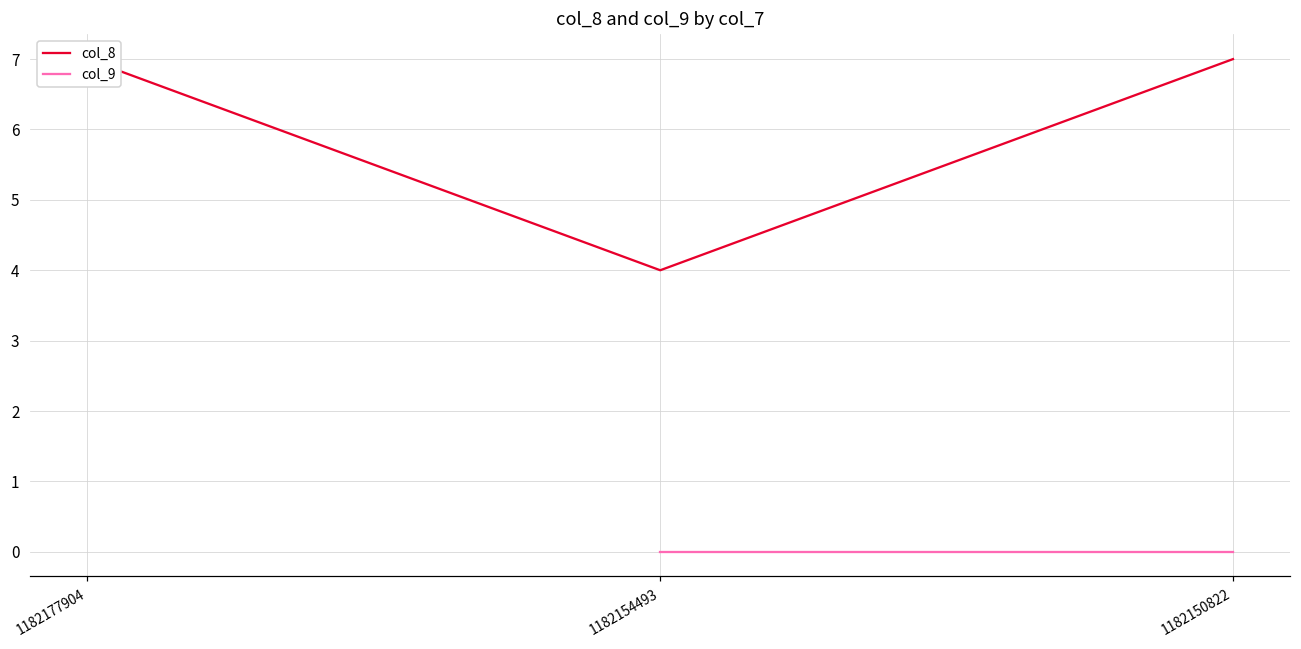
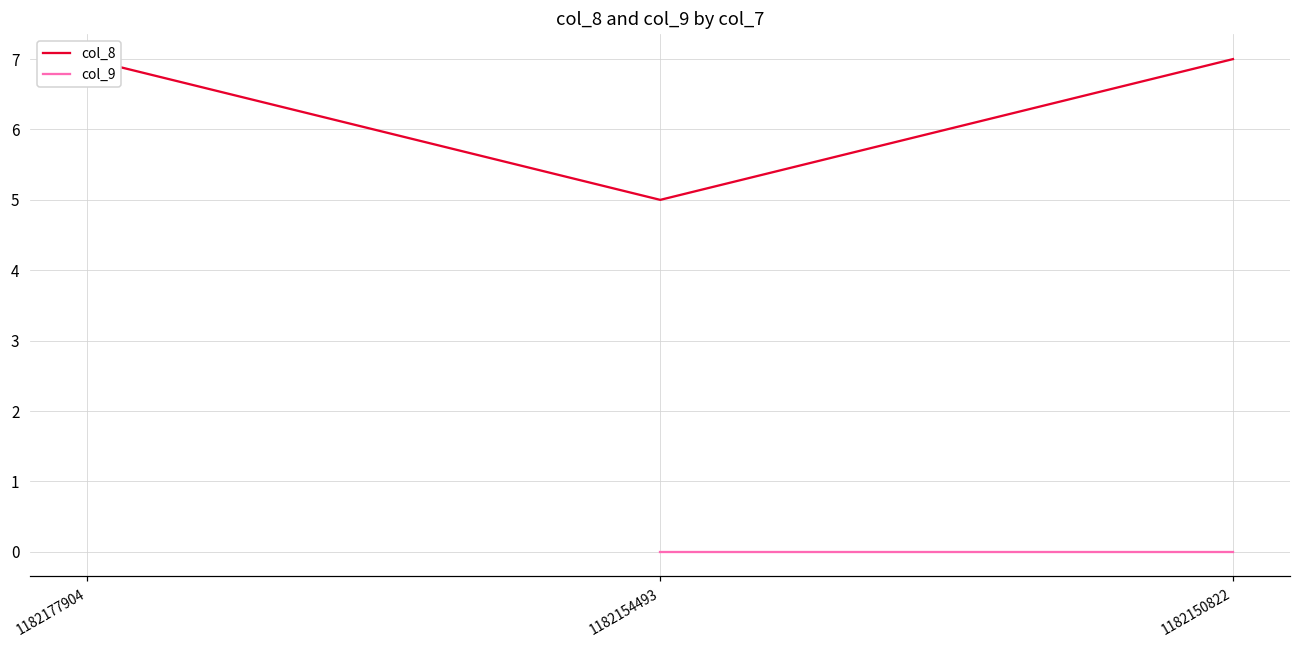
col_8, 1182154493: 4 -> 5
